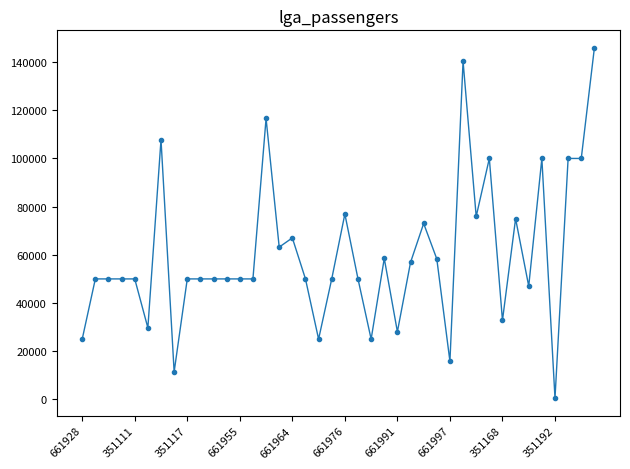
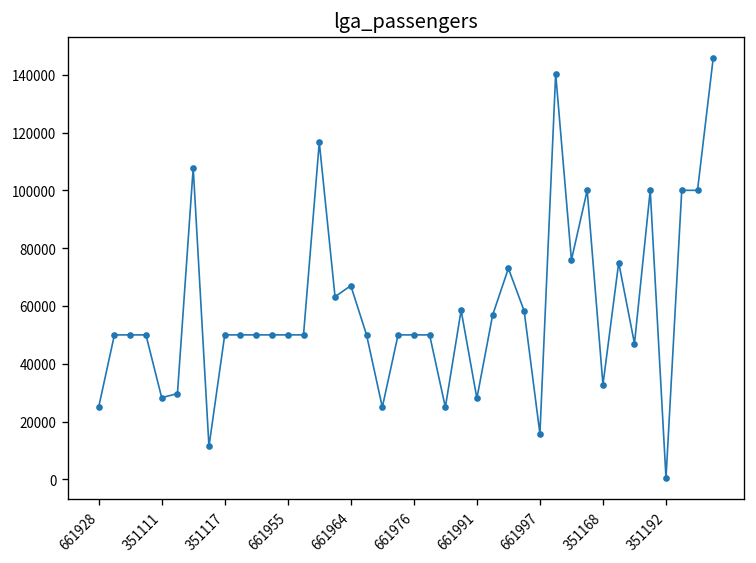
351111: 50000 -> 28000
661976: 77000 -> 50000
